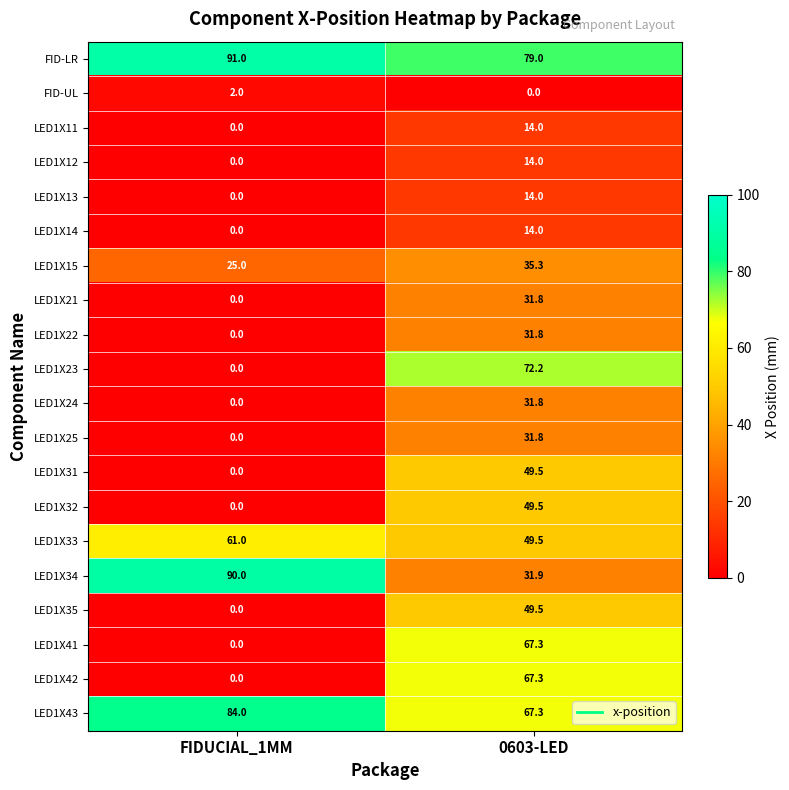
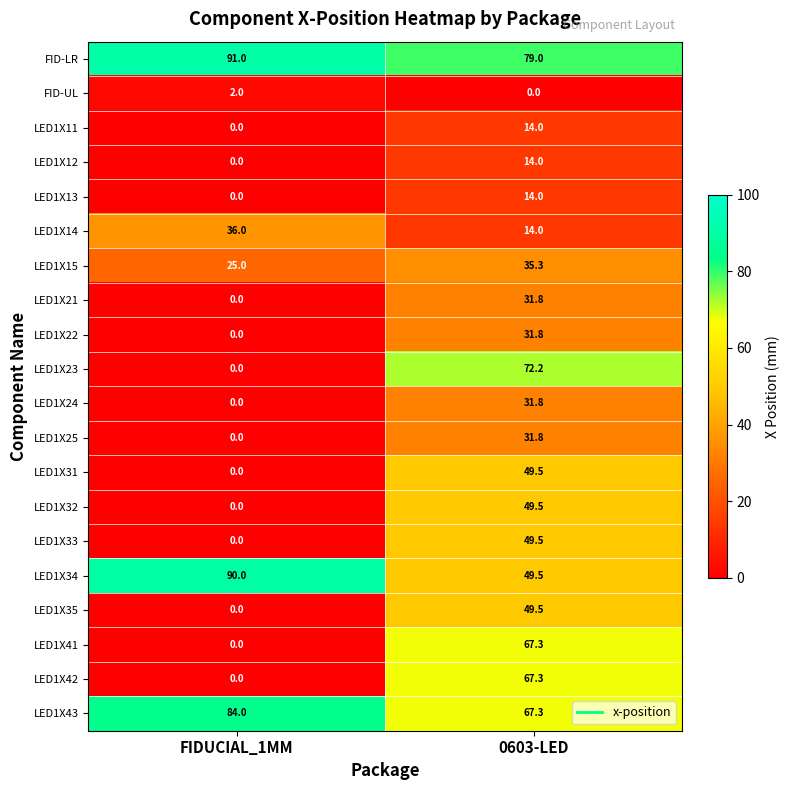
LED1X14, FIDUCIAL_1MM: 0.0 -> 36.0
LED1X33, FIDUCIAL_1MM: 61.0 -> 0.0
LED1X34, 0603-LED: 31.9 -> 49.5
